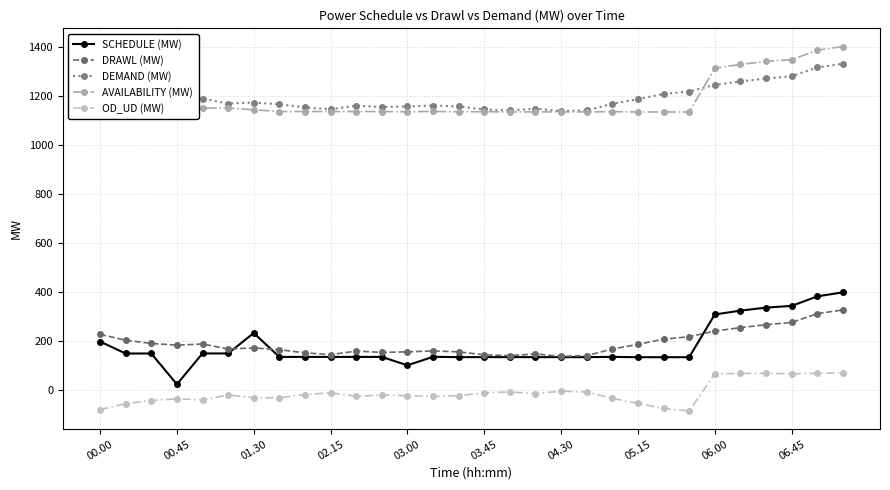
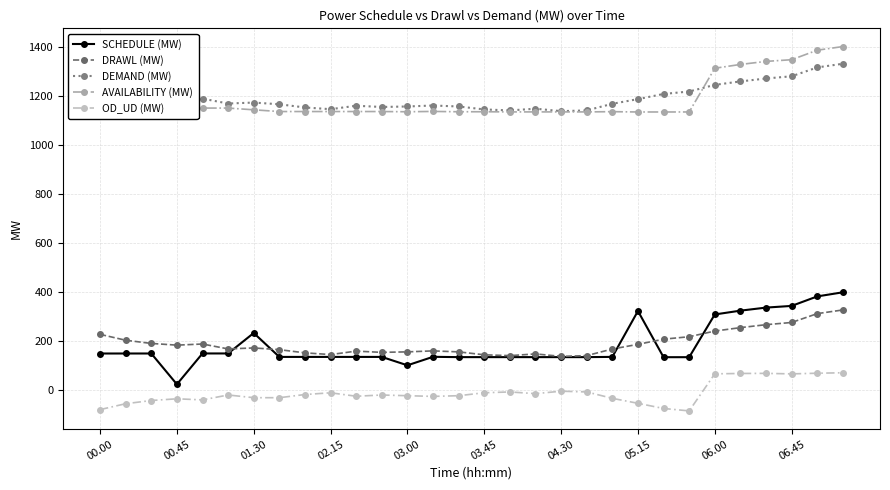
SCHEDULE (MW), 00.00: 200 -> 150
SCHEDULE (MW), 05.15: 140 -> 320
